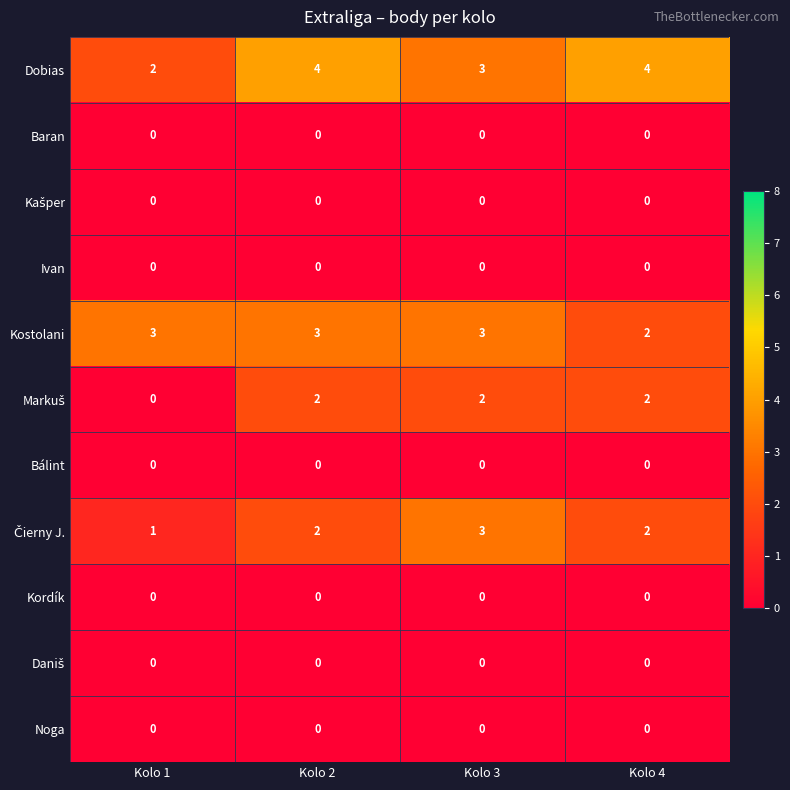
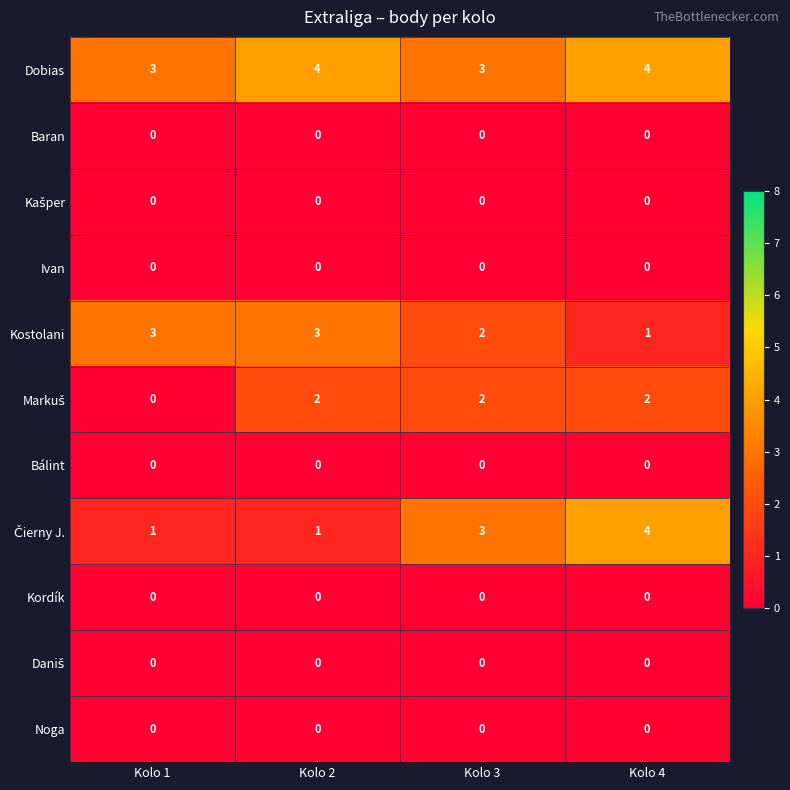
Dobias, Kolo 1: 2 -> 3
Kostolani, Kolo 3: 3 -> 2
Kostolani, Kolo 4: 2 -> 1
Čierny J., Kolo 2: 2 -> 1
Čierny J., Kolo 4: 2 -> 4
